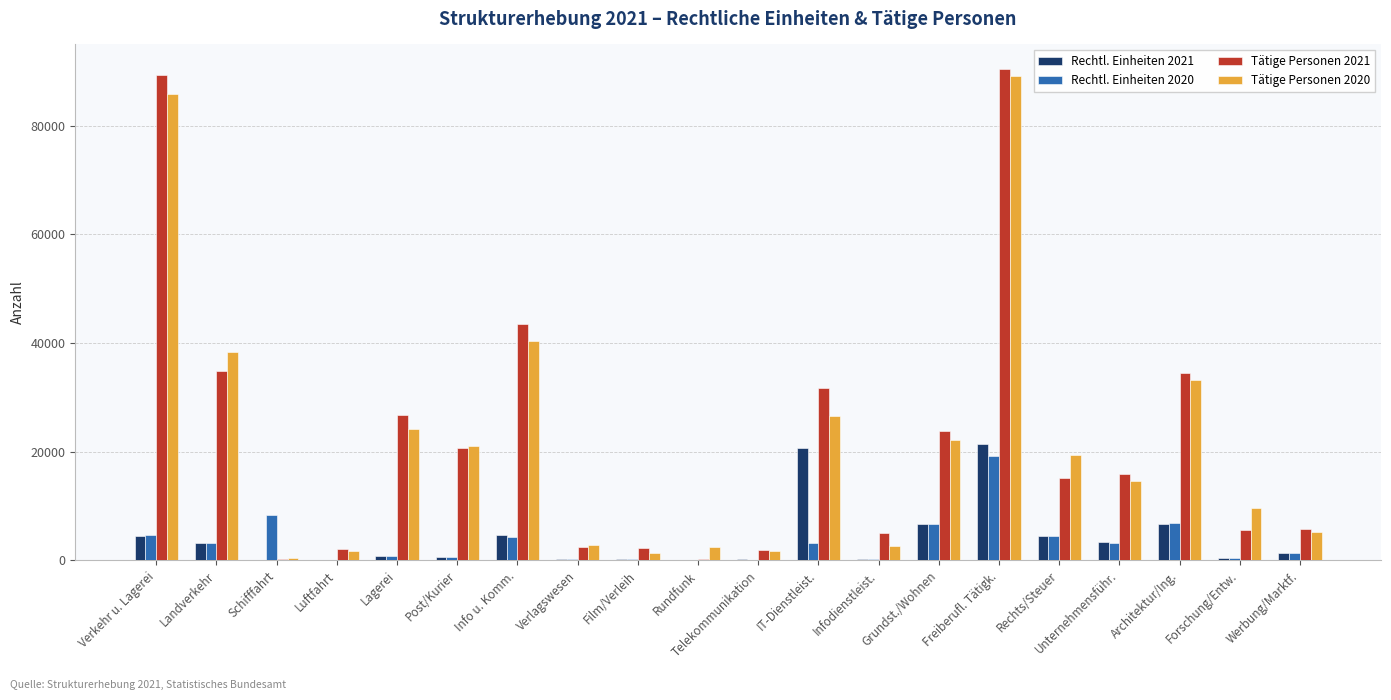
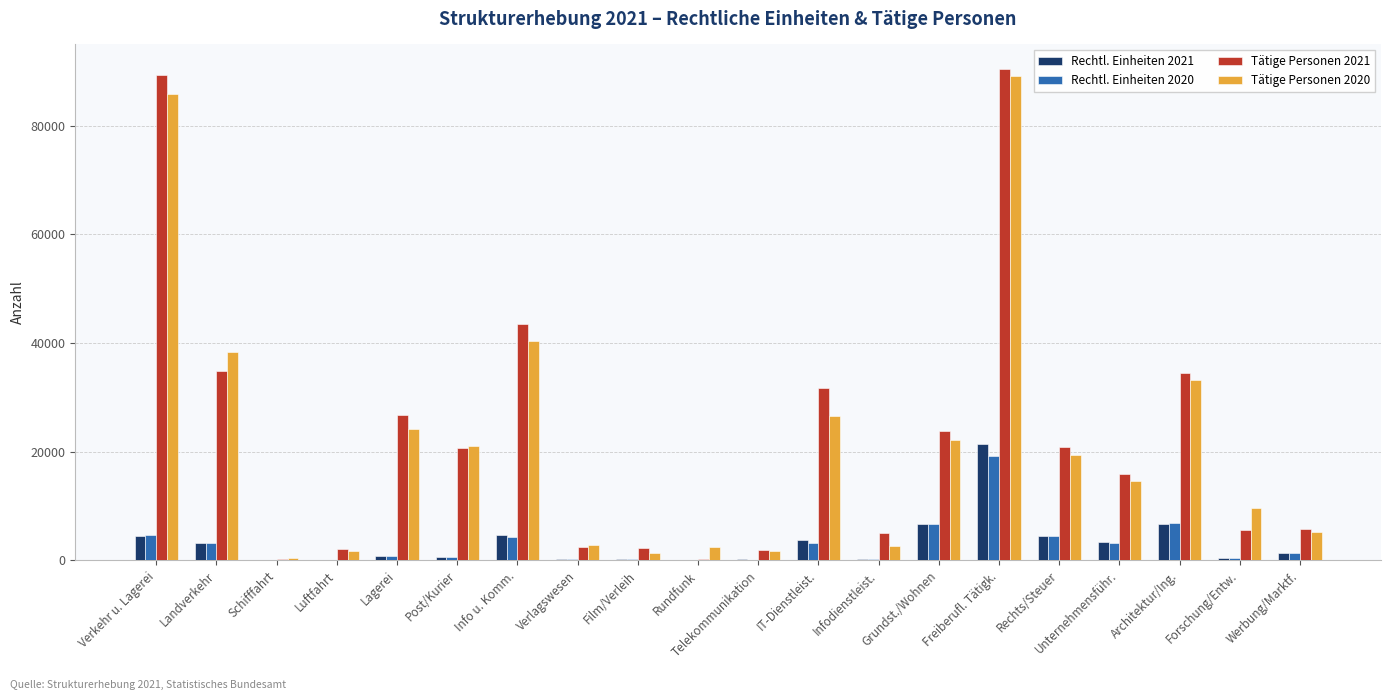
Rechtl. Einheiten 2020, Schifffahrt: 8000 -> 0
Rechtl. Einheiten 2021, IT-Dienstleist.: 21000 -> 4000
Tätige Personen 2021, Rechts/Steuer: 15000 -> 21000
